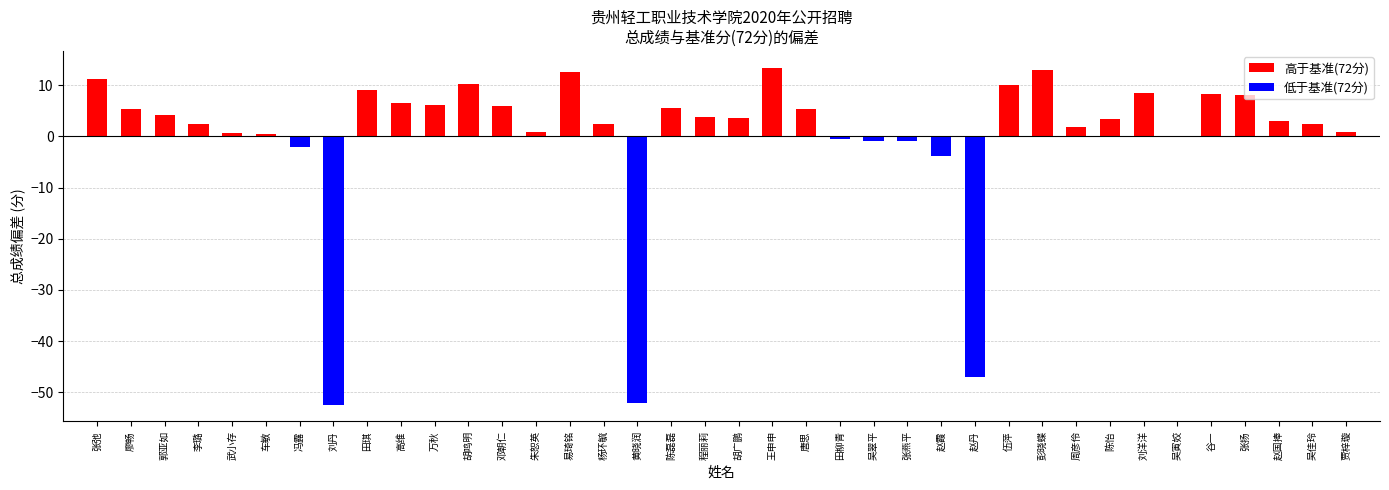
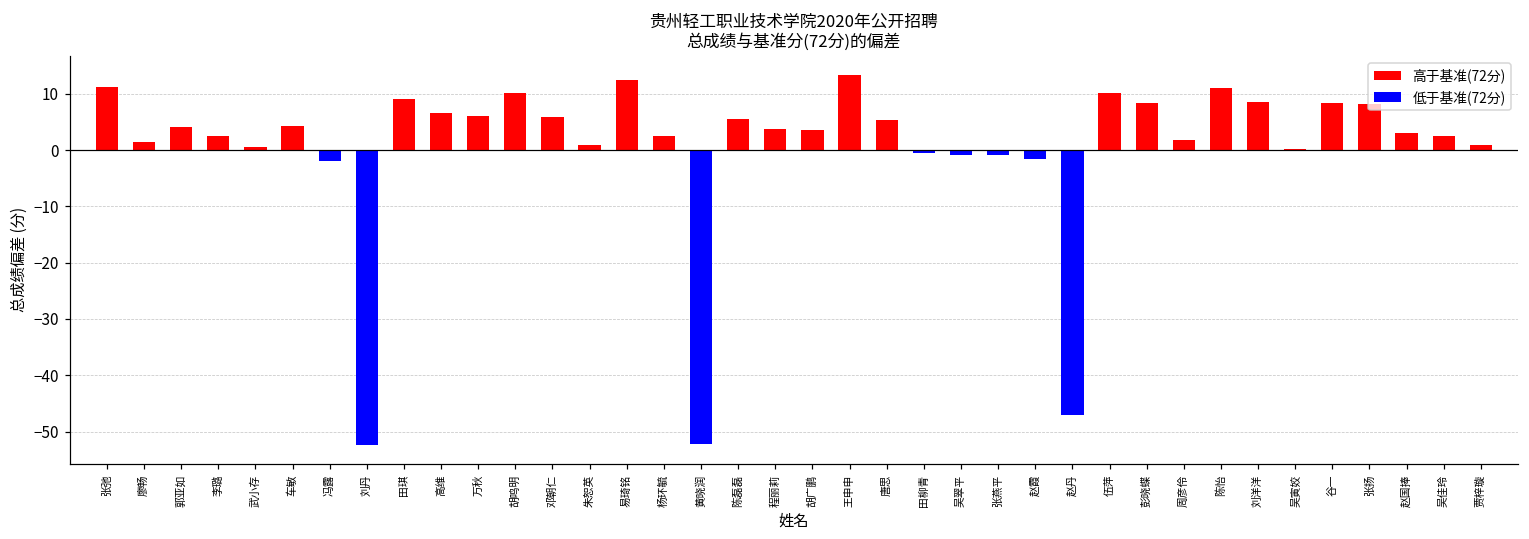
廖畅: 5 -> 2
车敏: 0 -> 4
赵霞: -4 -> -2
彭晓蝶: 13 -> 8
陈怡: 3 -> 11
